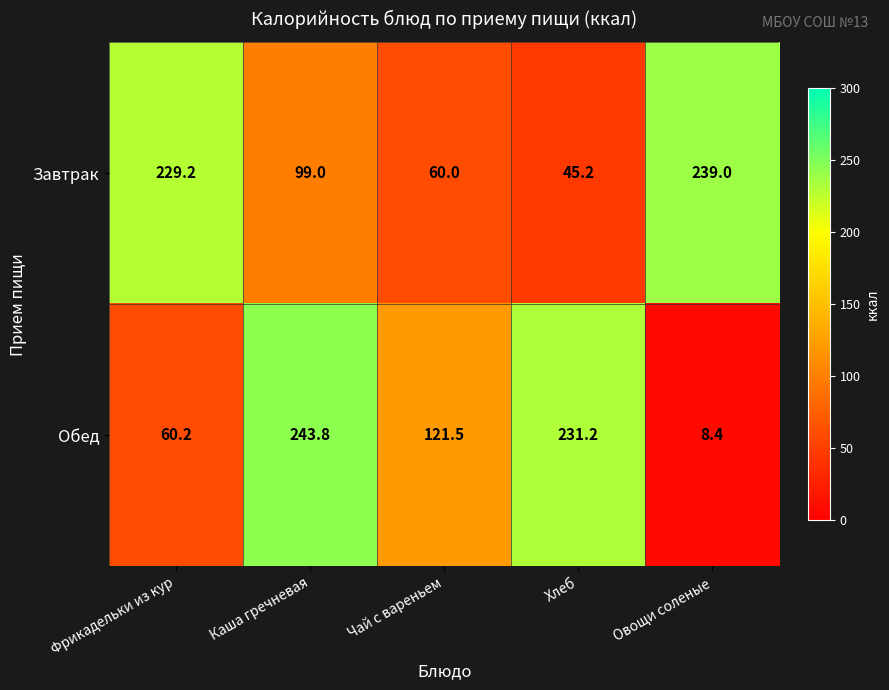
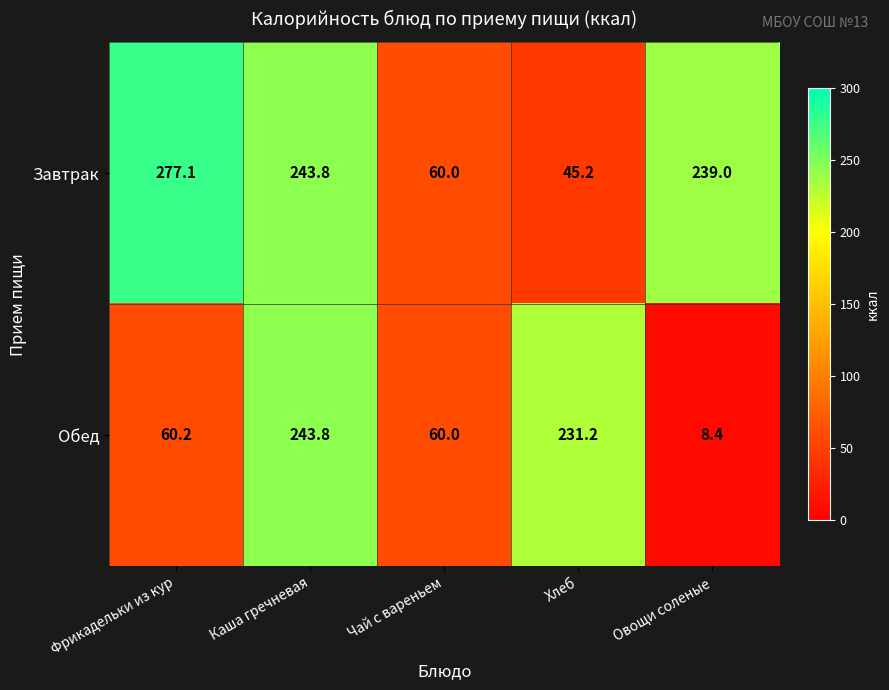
Завтрак, Фрикадельки из кур: 229.2 -> 277.1
Завтрак, Каша гречневая: 99.0 -> 243.8
Обед, Чай с вареньем: 121.5 -> 60.0
